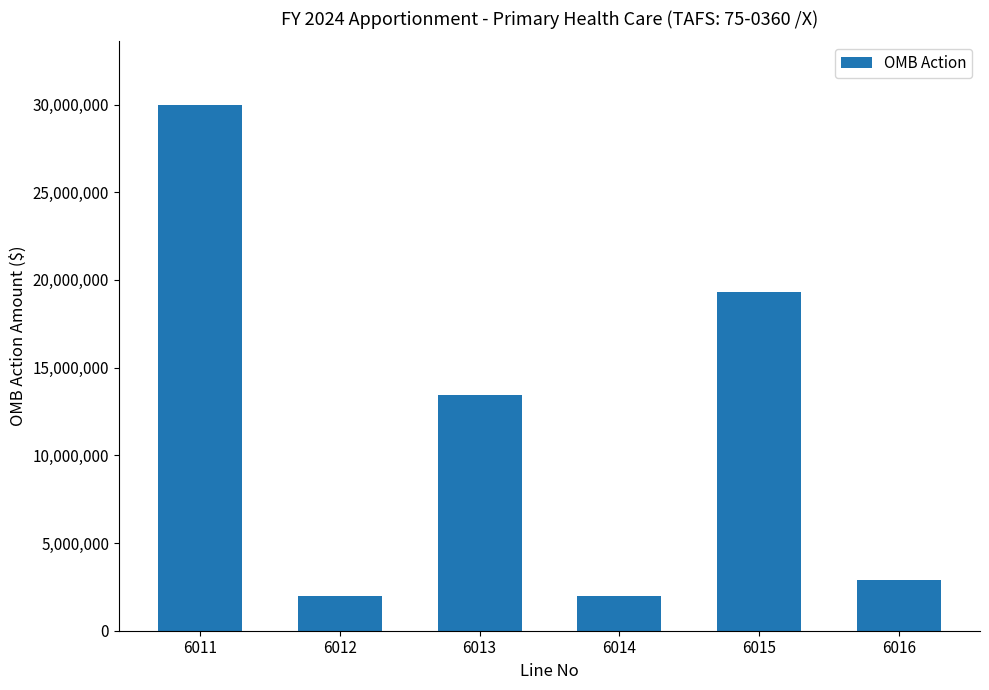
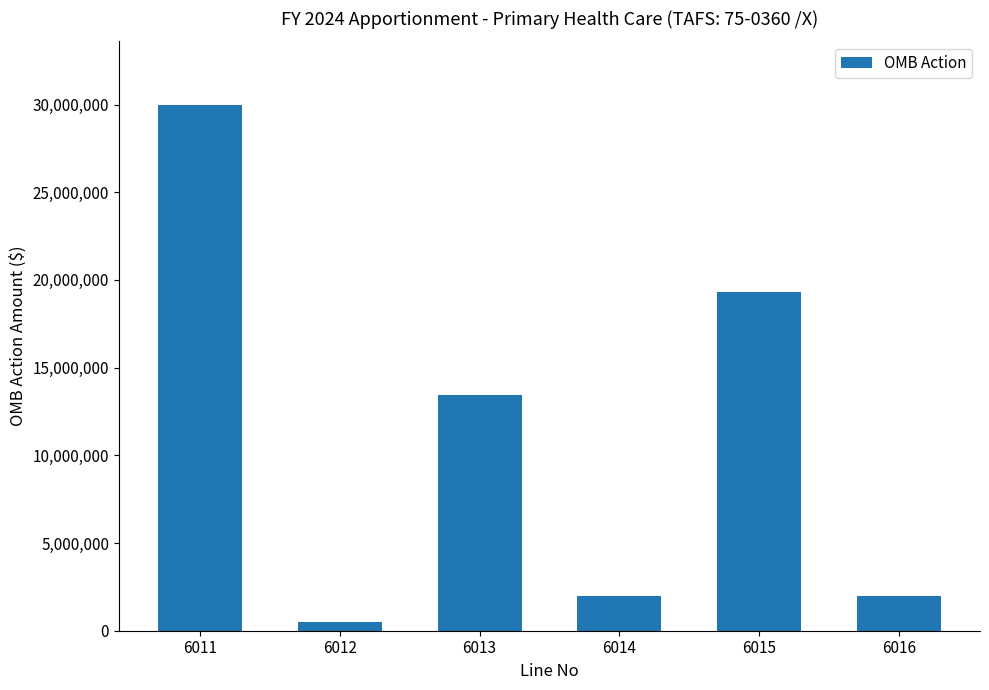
6012: 2,000,000 -> 500,000
6016: 2,900,000 -> 2,000,000
